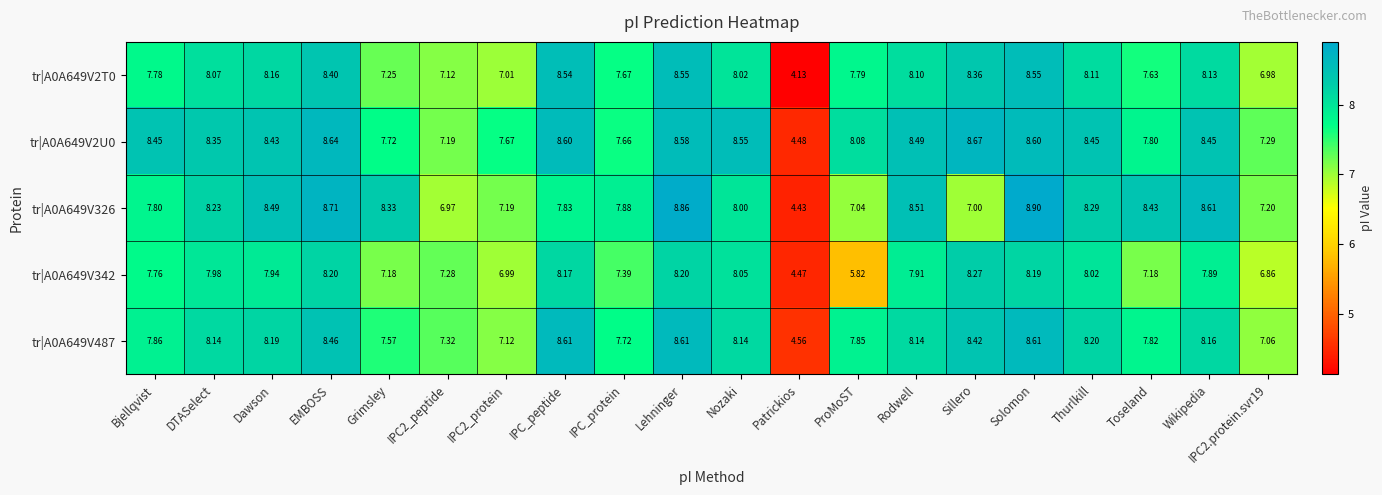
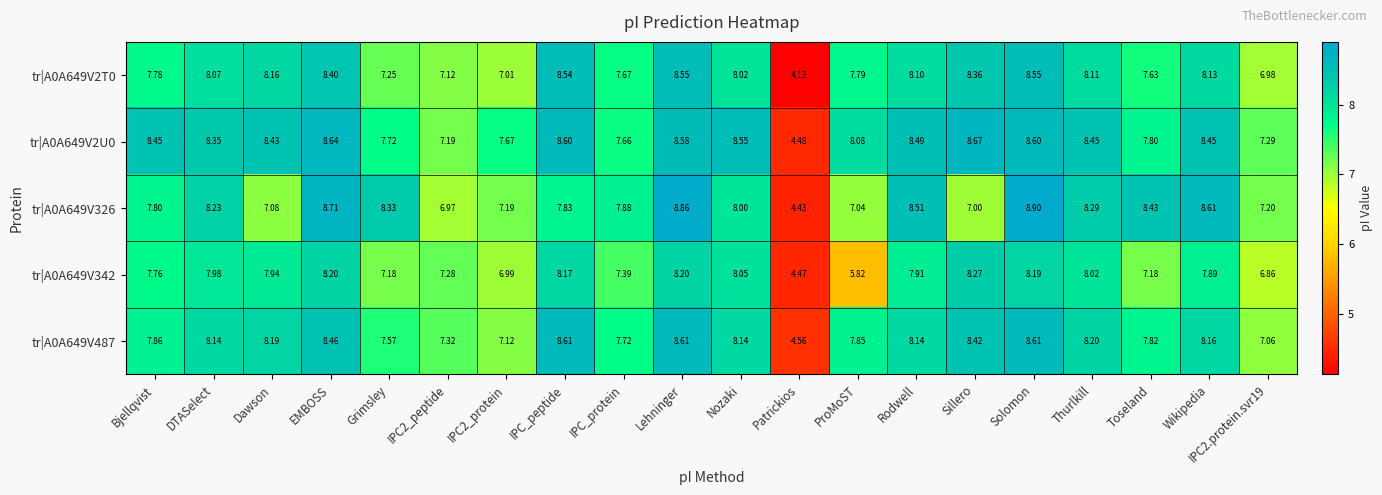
tr|A0A649V326, Dawson: 8.49 -> 7.08
